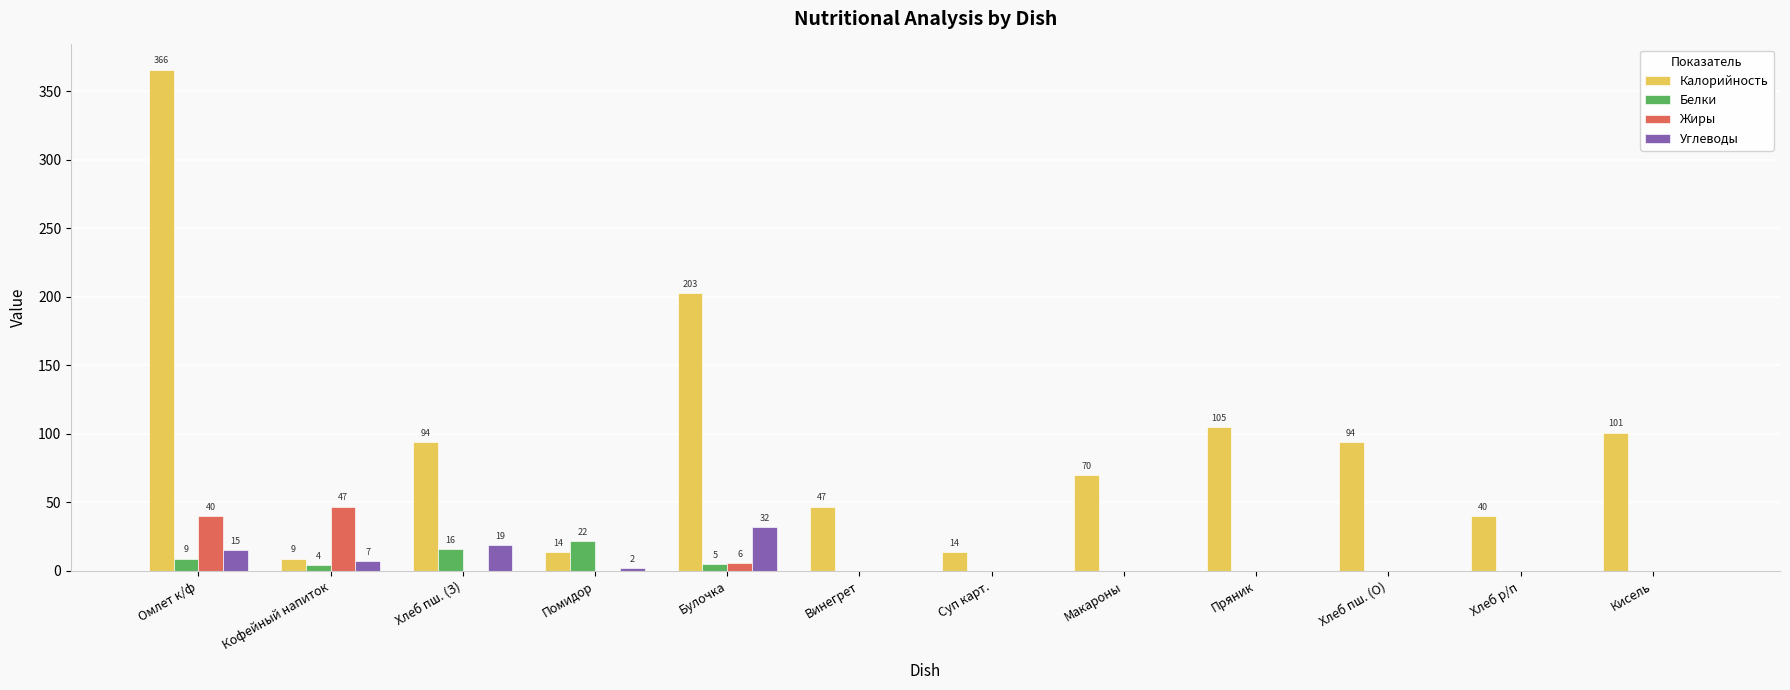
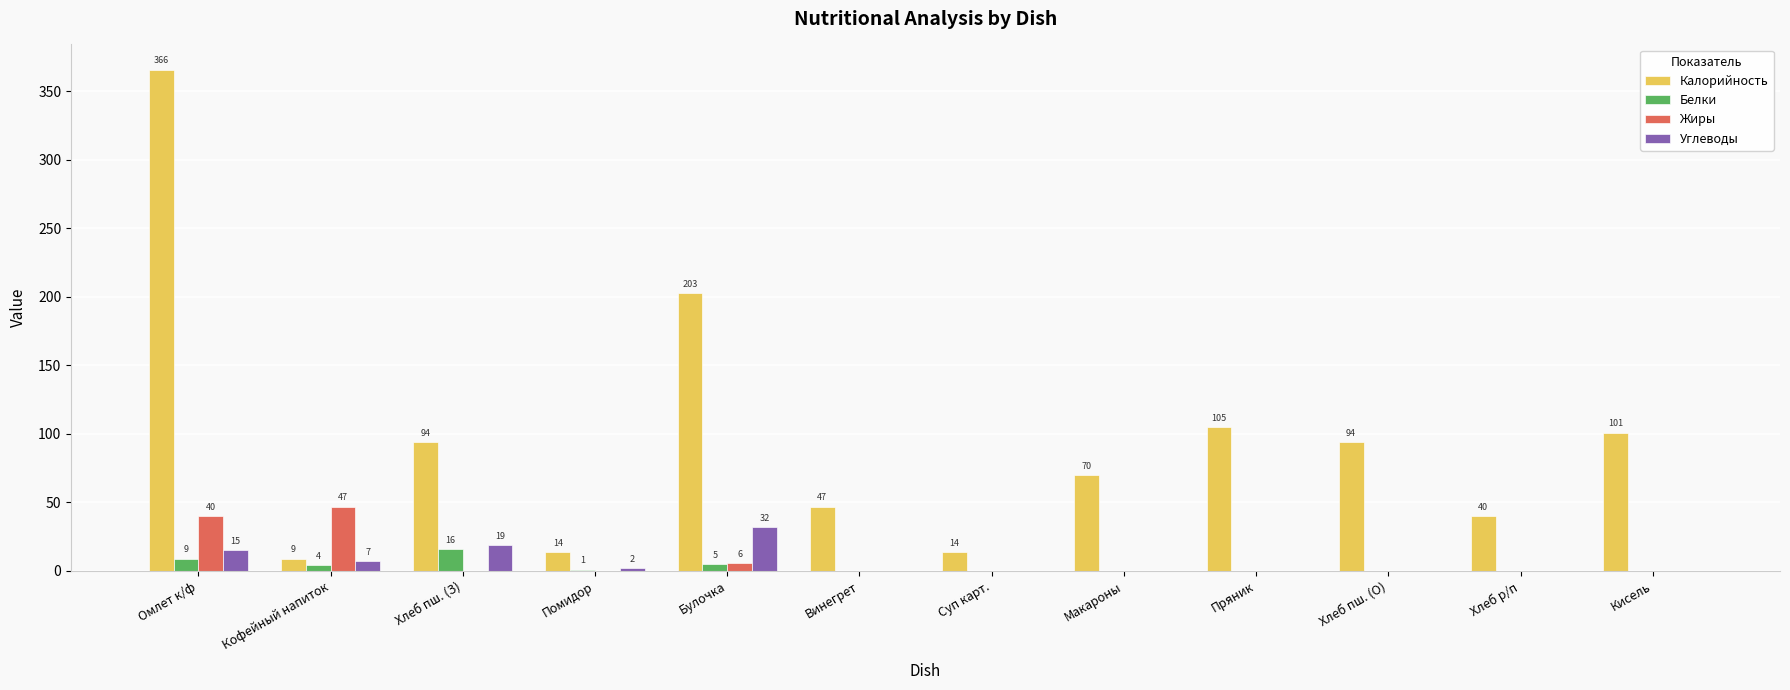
Белки, Помидор: 22 -> 1
